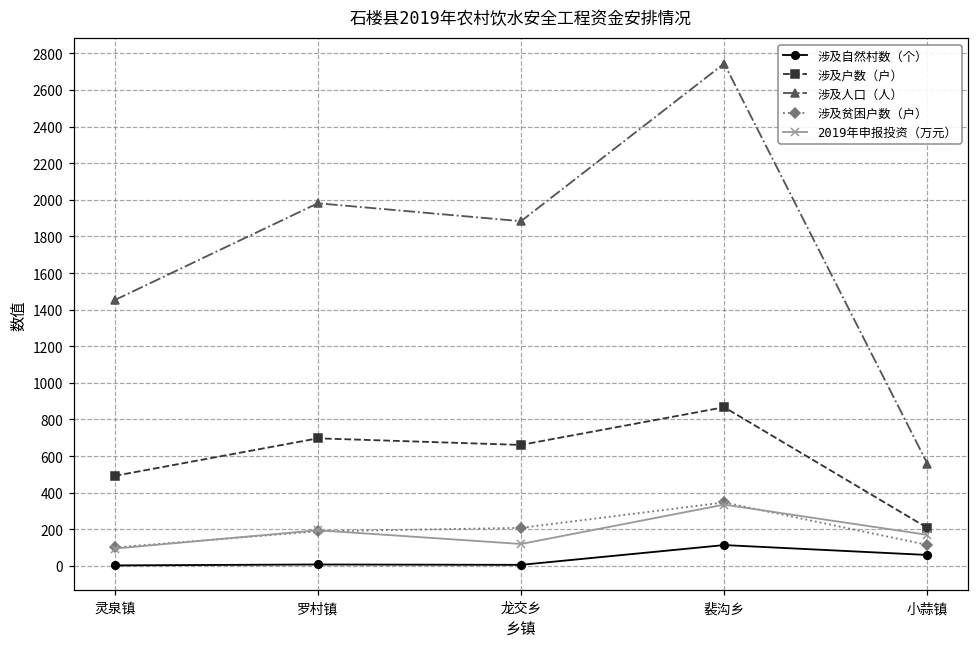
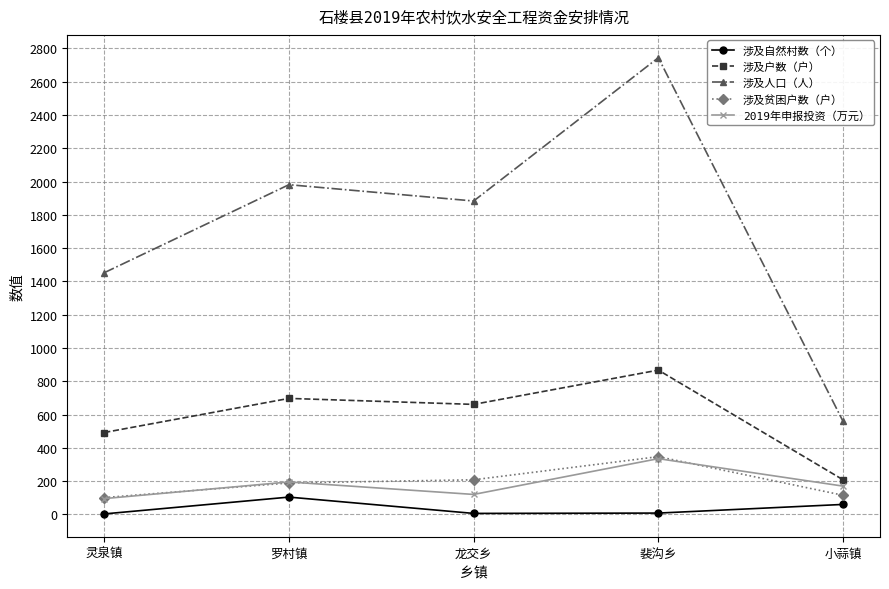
涉及自然村数（个）, 罗村镇: 10 -> 100
涉及自然村数（个）, 裴沟乡: 110 -> 10
